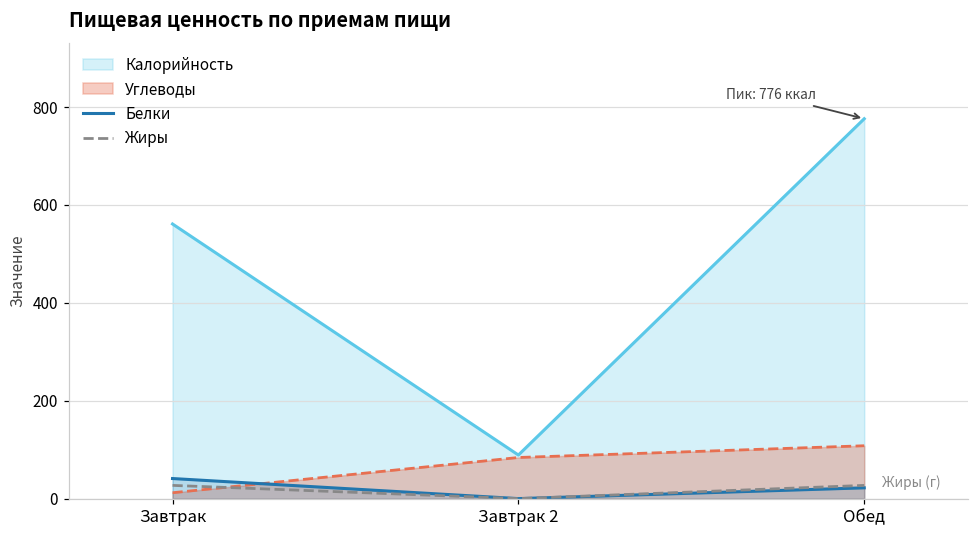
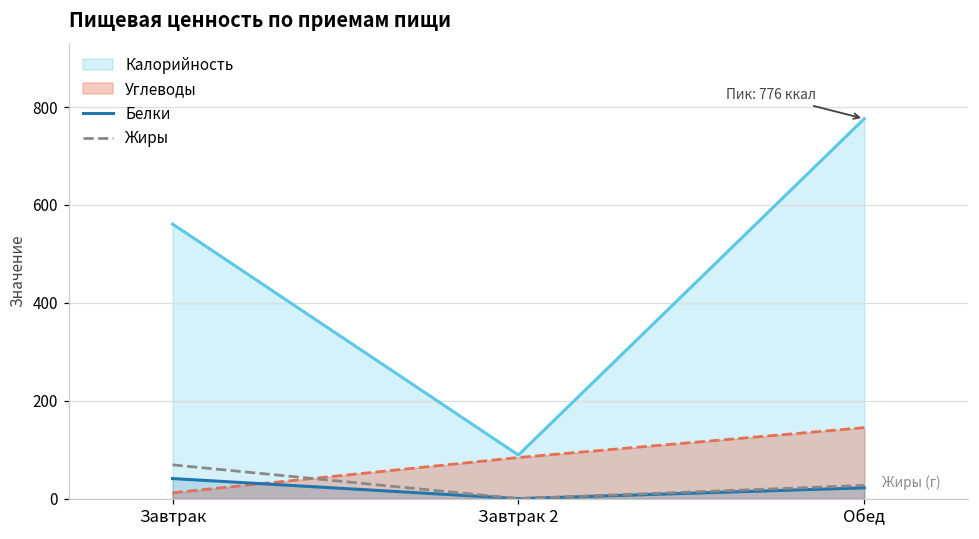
Жиры, Завтрак: 30 -> 70
Углеводы, Обед: 110 -> 150
